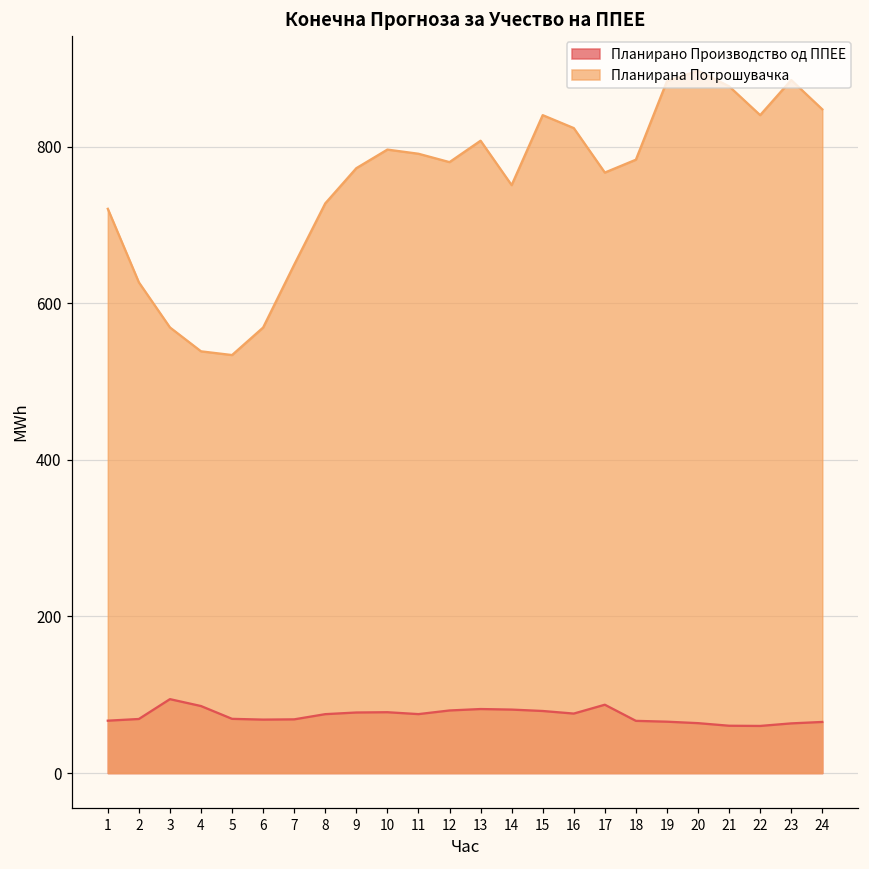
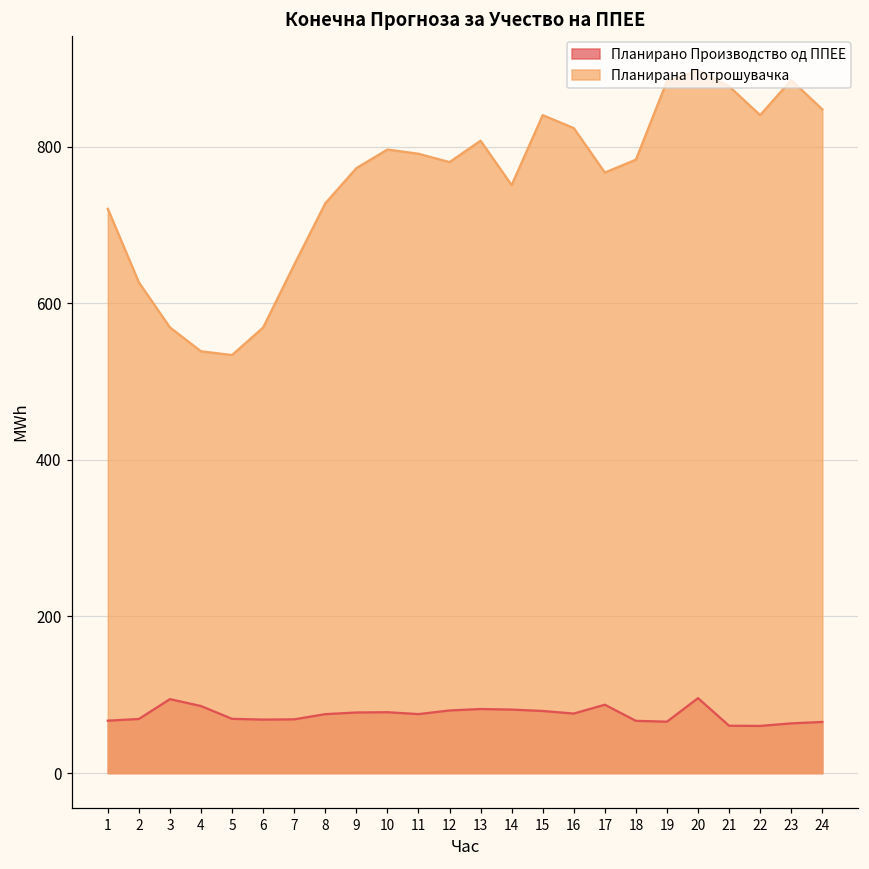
Планирано Производство од ППЕЕ, 20: 60 -> 100
